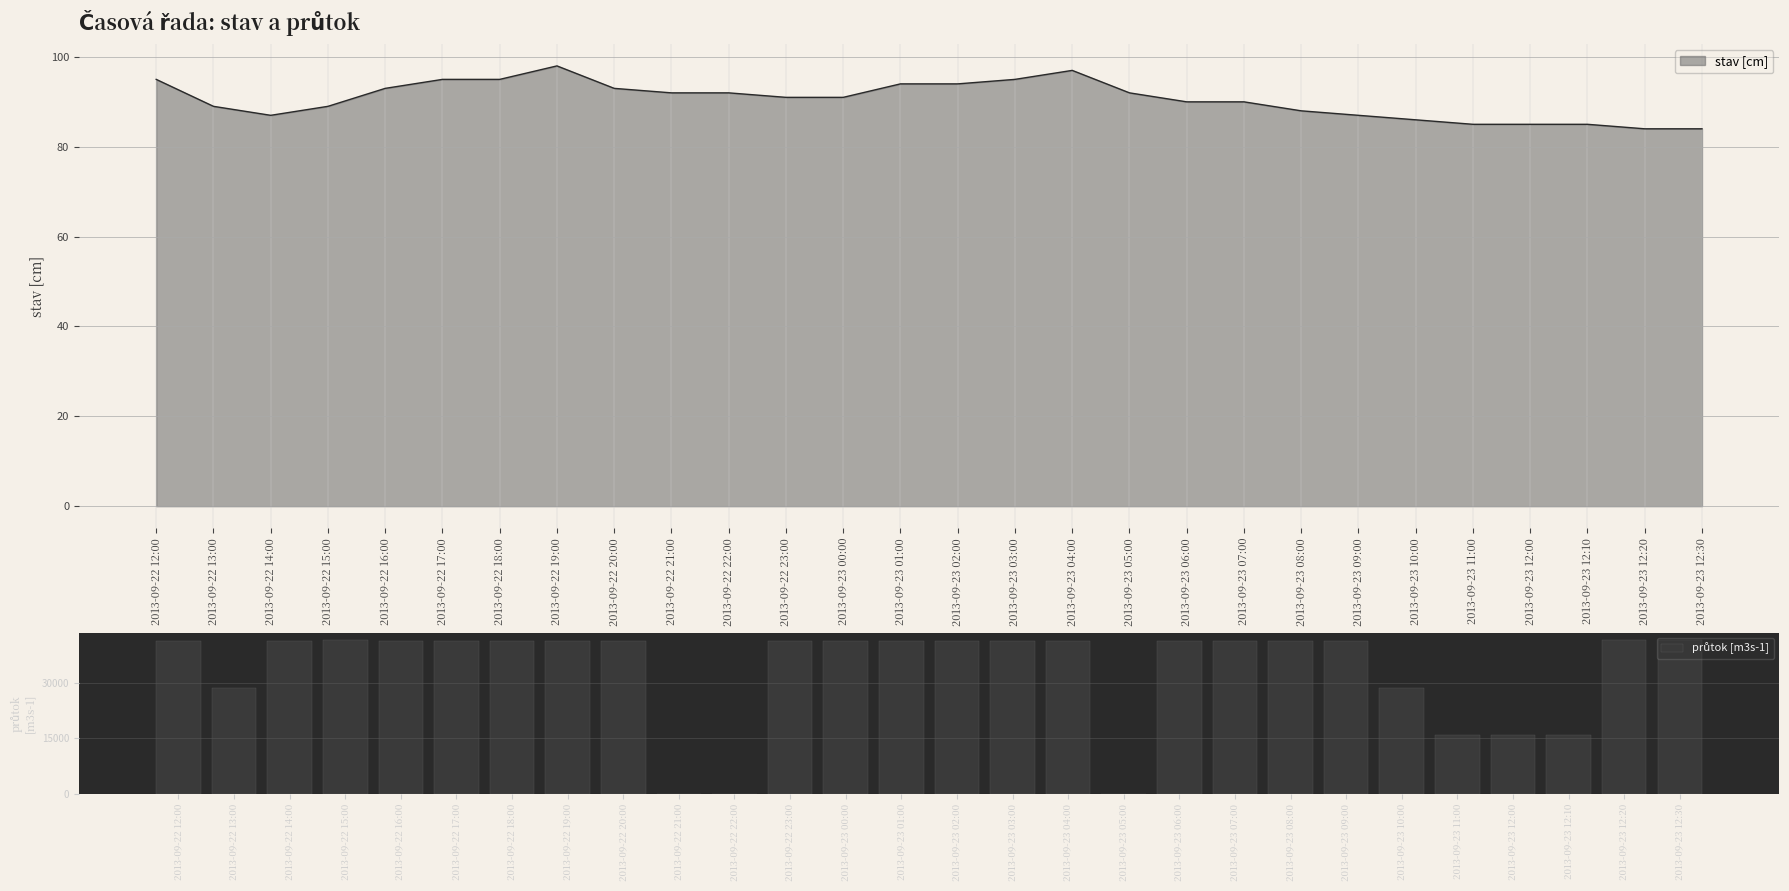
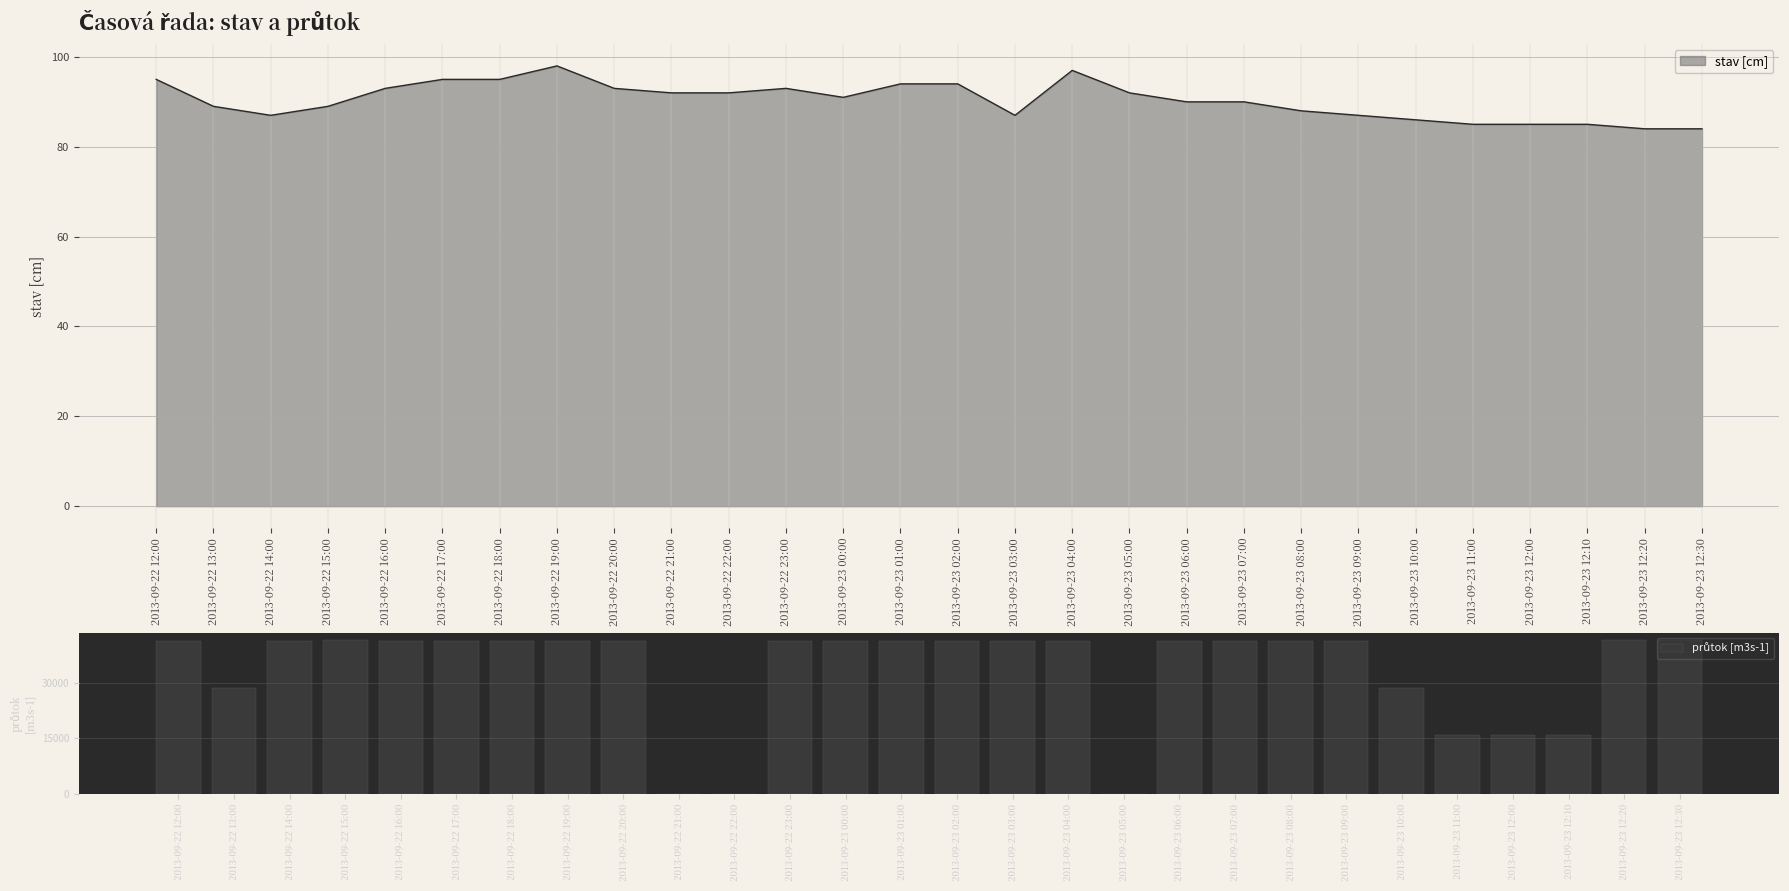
Časová řada: stav a průtok, 2013-09-22 23:00: 91 -> 93
Časová řada: stav a průtok, 2013-09-23 03:00: 95 -> 87
